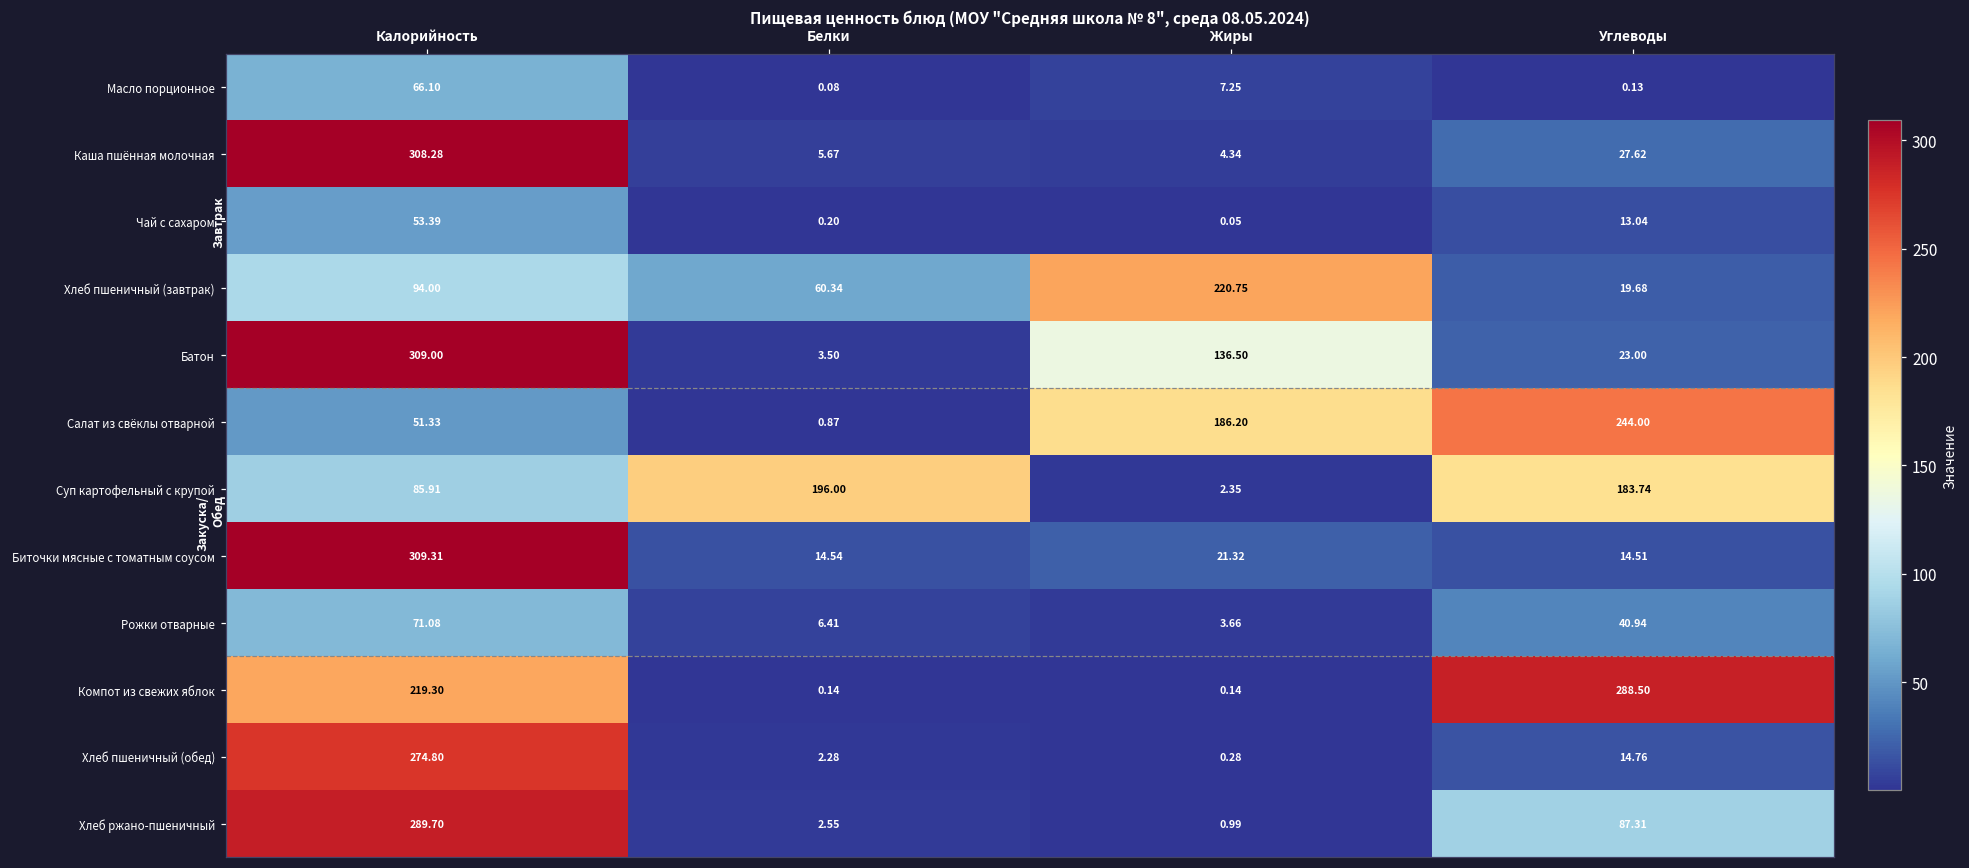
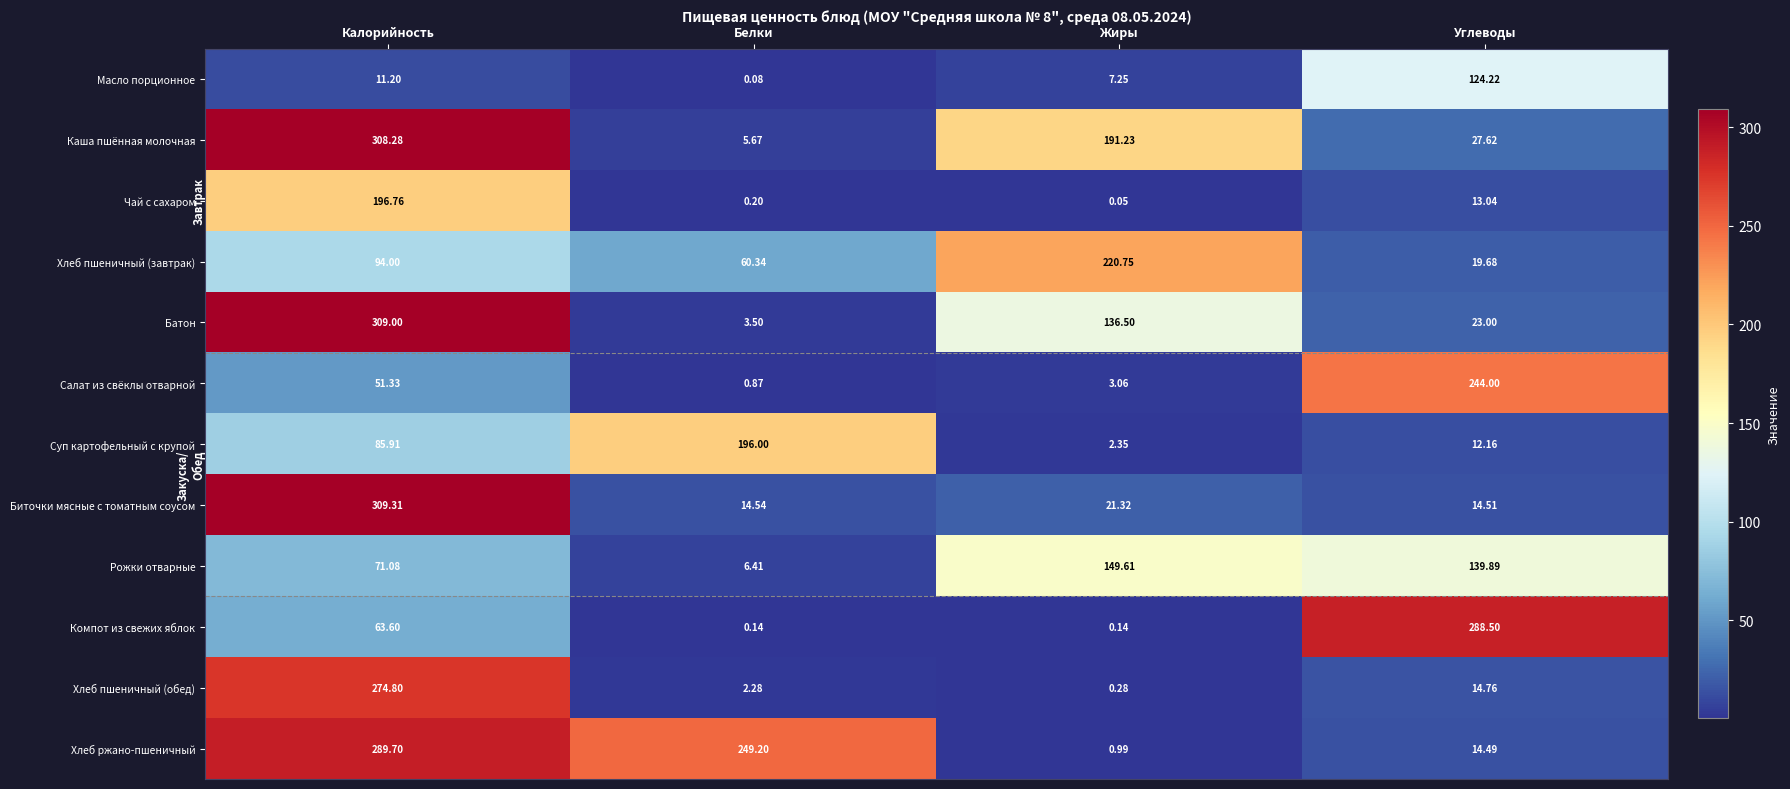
Масло порционное, Калорийность: 66.10 -> 11.20
Масло порционное, Углеводы: 0.13 -> 124.22
Каша пшённая молочная, Жиры: 4.34 -> 191.23
Чай с сахаром, Калорийность: 53.39 -> 196.76
Салат из свёклы отварной, Жиры: 186.20 -> 3.06
Суп картофельный с крупой, Углеводы: 183.74 -> 12.16
Рожки отварные, Жиры: 3.66 -> 149.61
Рожки отварные, Углеводы: 40.94 -> 139.89
Компот из свежих яблок, Калорийность: 219.30 -> 63.60
Хлеб ржано-пшеничный, Белки: 2.55 -> 249.20
Хлеб ржано-пшеничный, Углеводы: 87.31 -> 14.49
